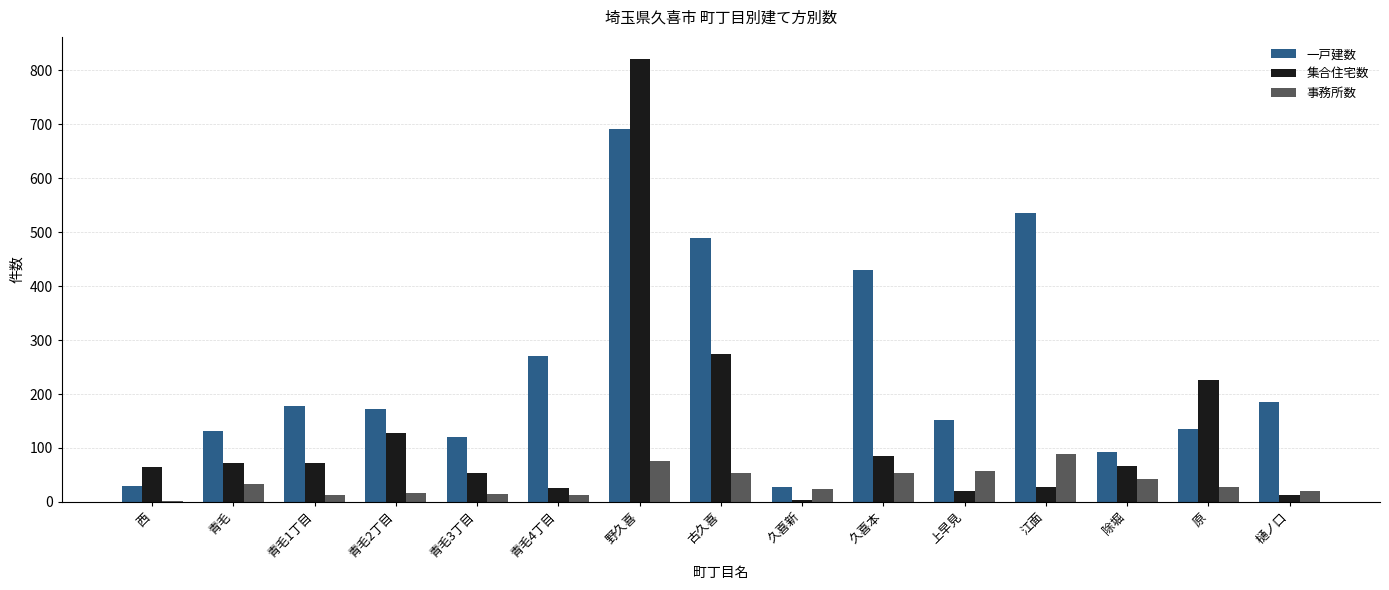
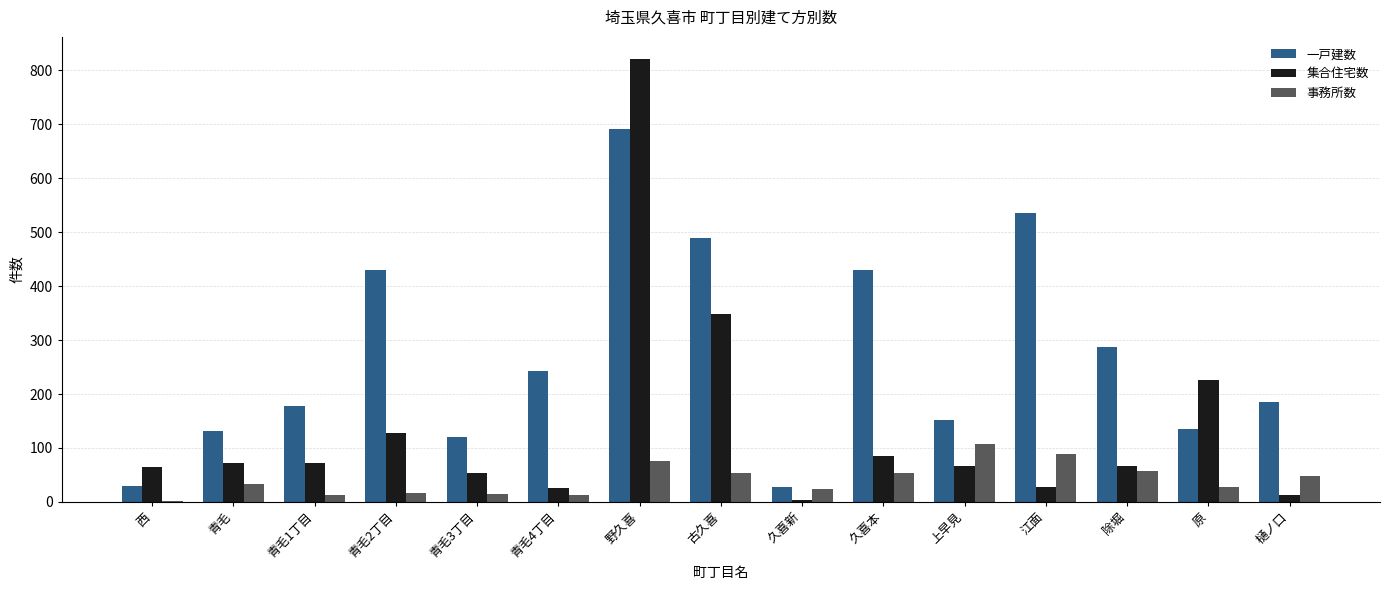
一戸建数, 青毛2丁目: 170 -> 430
一戸建数, 青毛4丁目: 270 -> 240
集合住宅数, 古久喜: 270 -> 350
集合住宅数, 上早見: 20 -> 70
事務所数, 上早見: 60 -> 110
一戸建数, 除堀: 90 -> 290
事務所数, 除堀: 40 -> 60
事務所数, 樋ノ口: 20 -> 50
